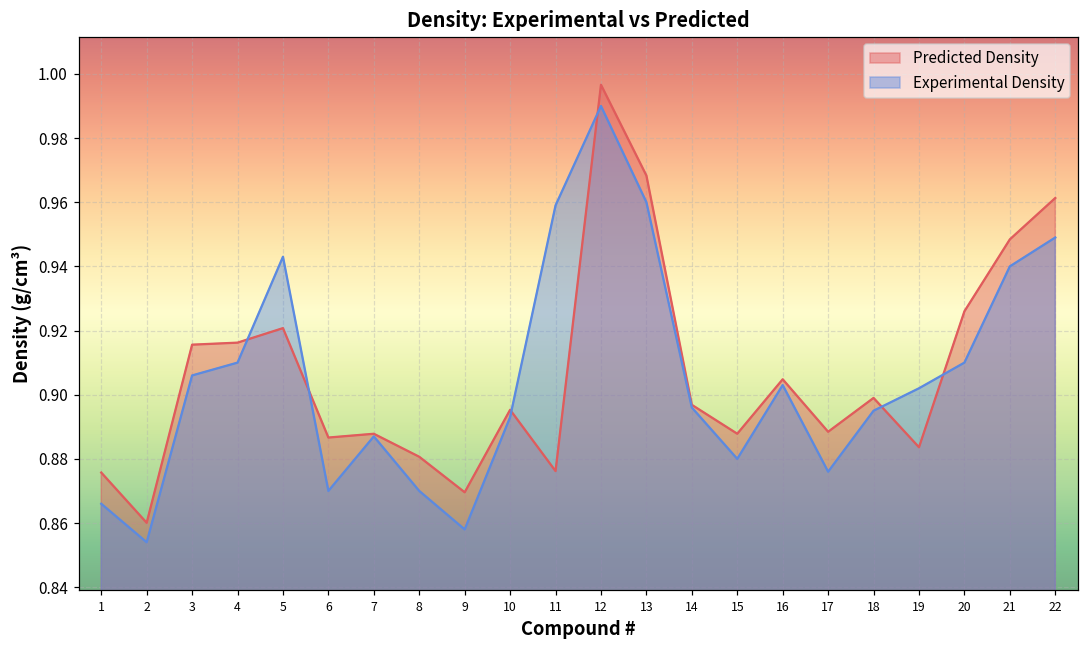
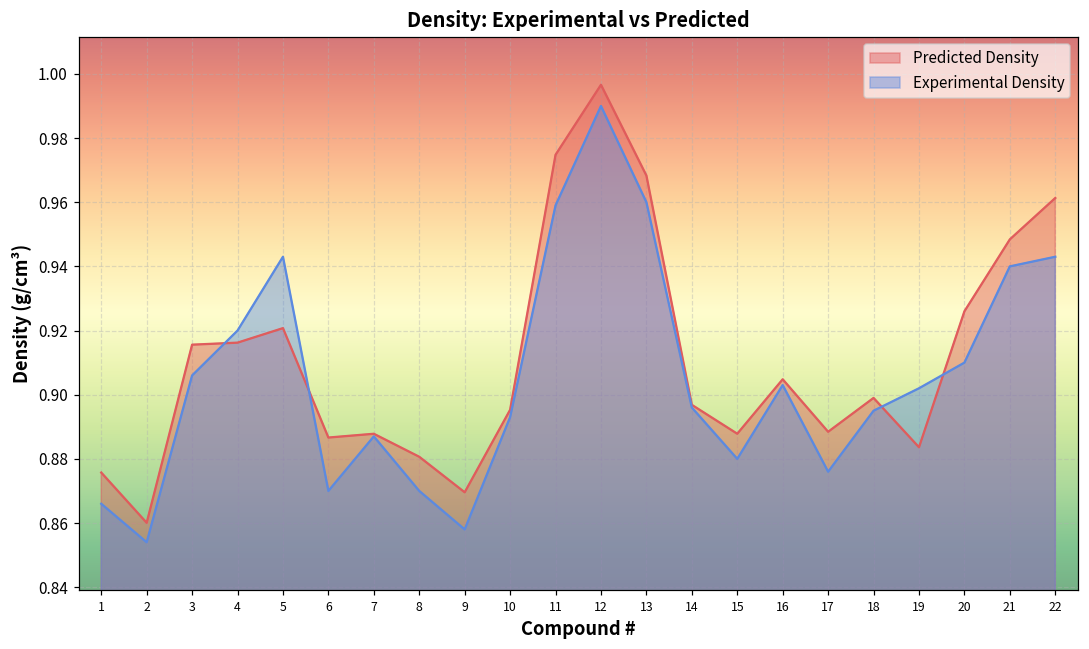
Experimental Density, 4: 0.91 -> 0.92
Predicted Density, 11: 0.876 -> 0.975
Experimental Density, 22: 0.949 -> 0.943
